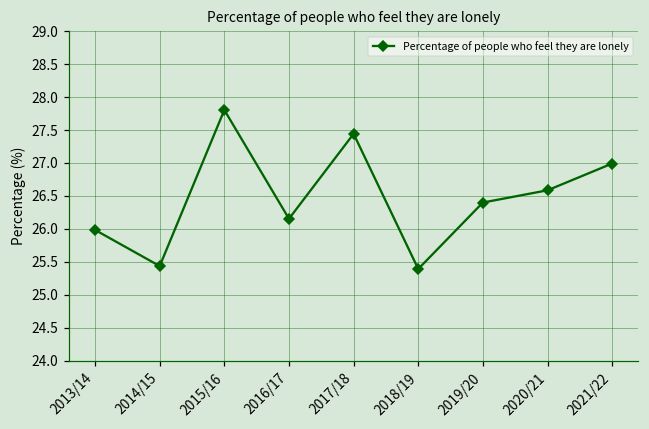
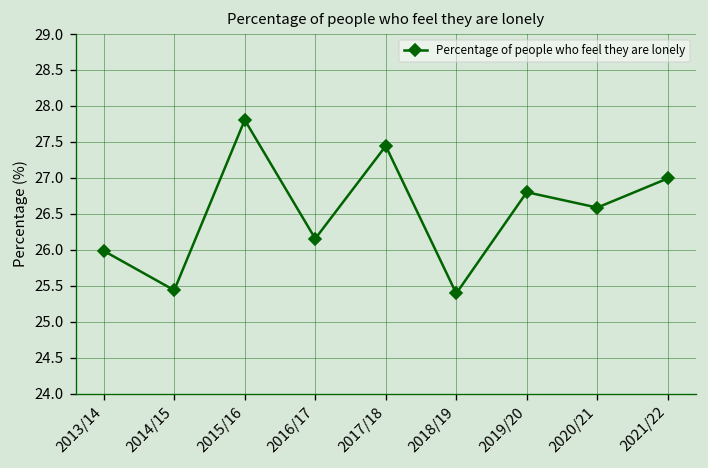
2019/20: 26.4 -> 26.8
